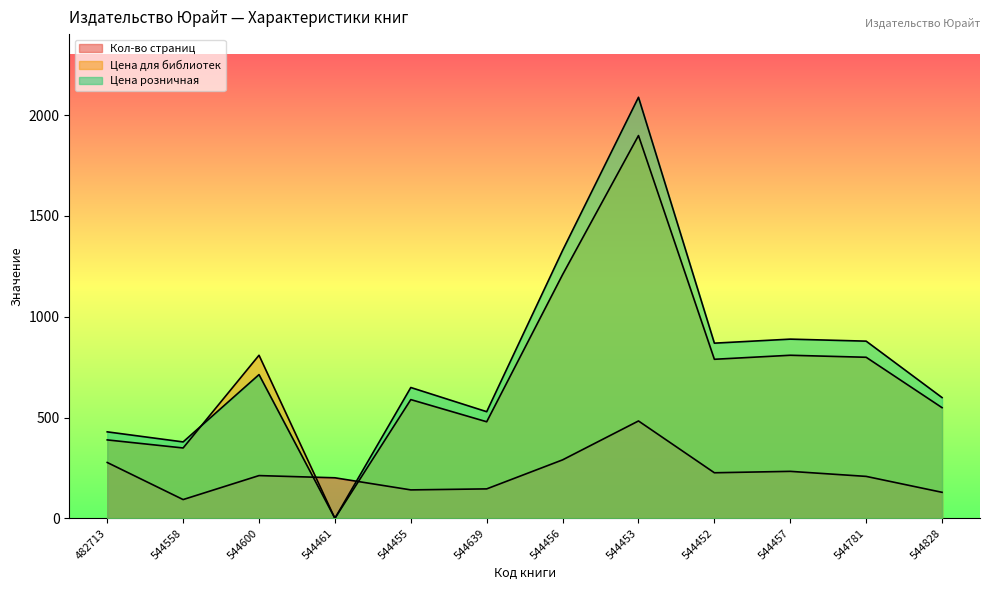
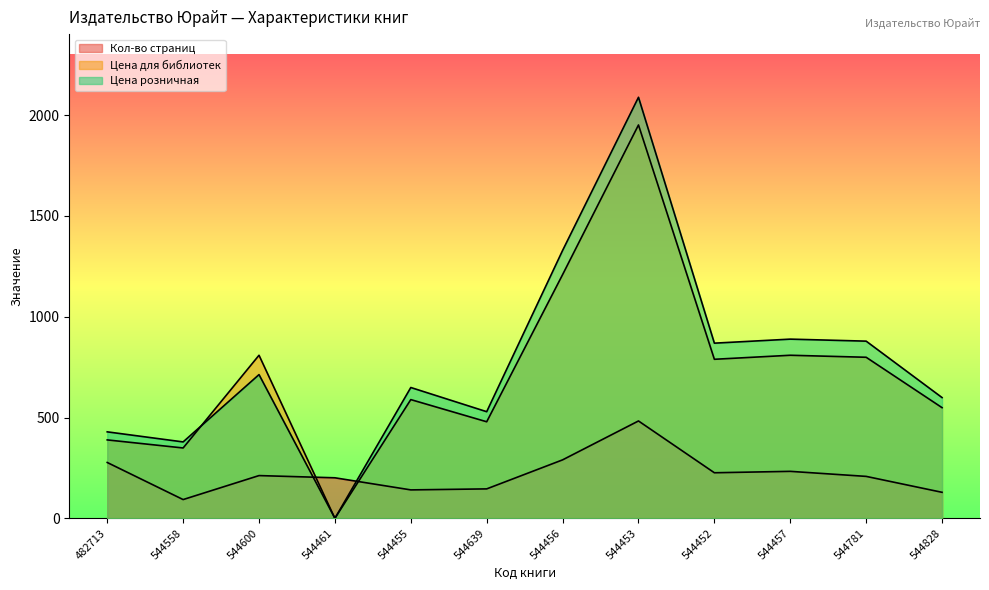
Цена для библиотек, 544453: 1900 -> 1950
